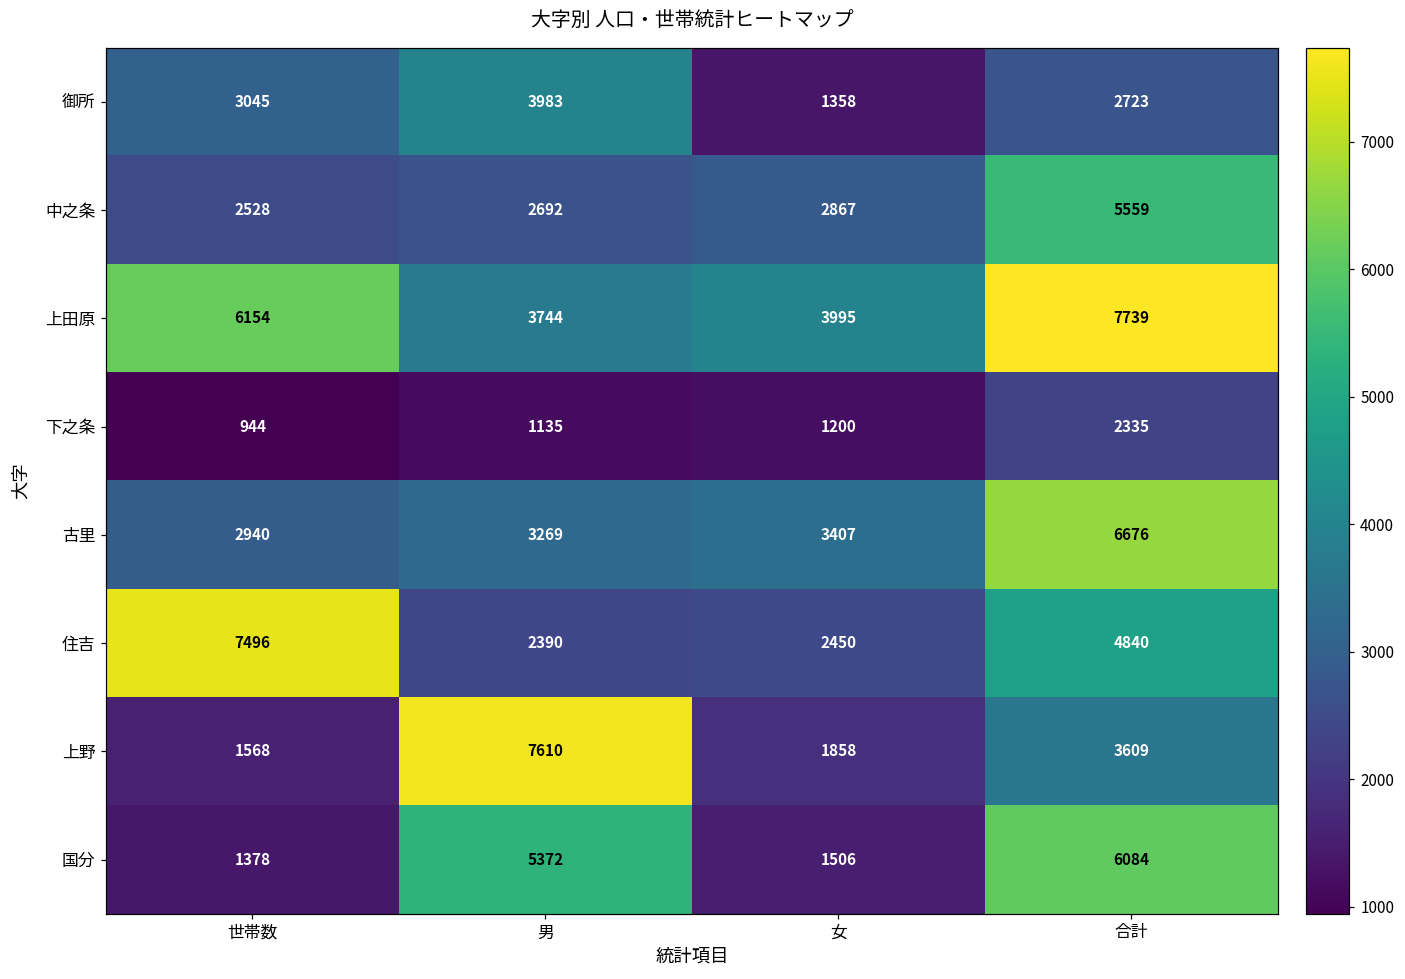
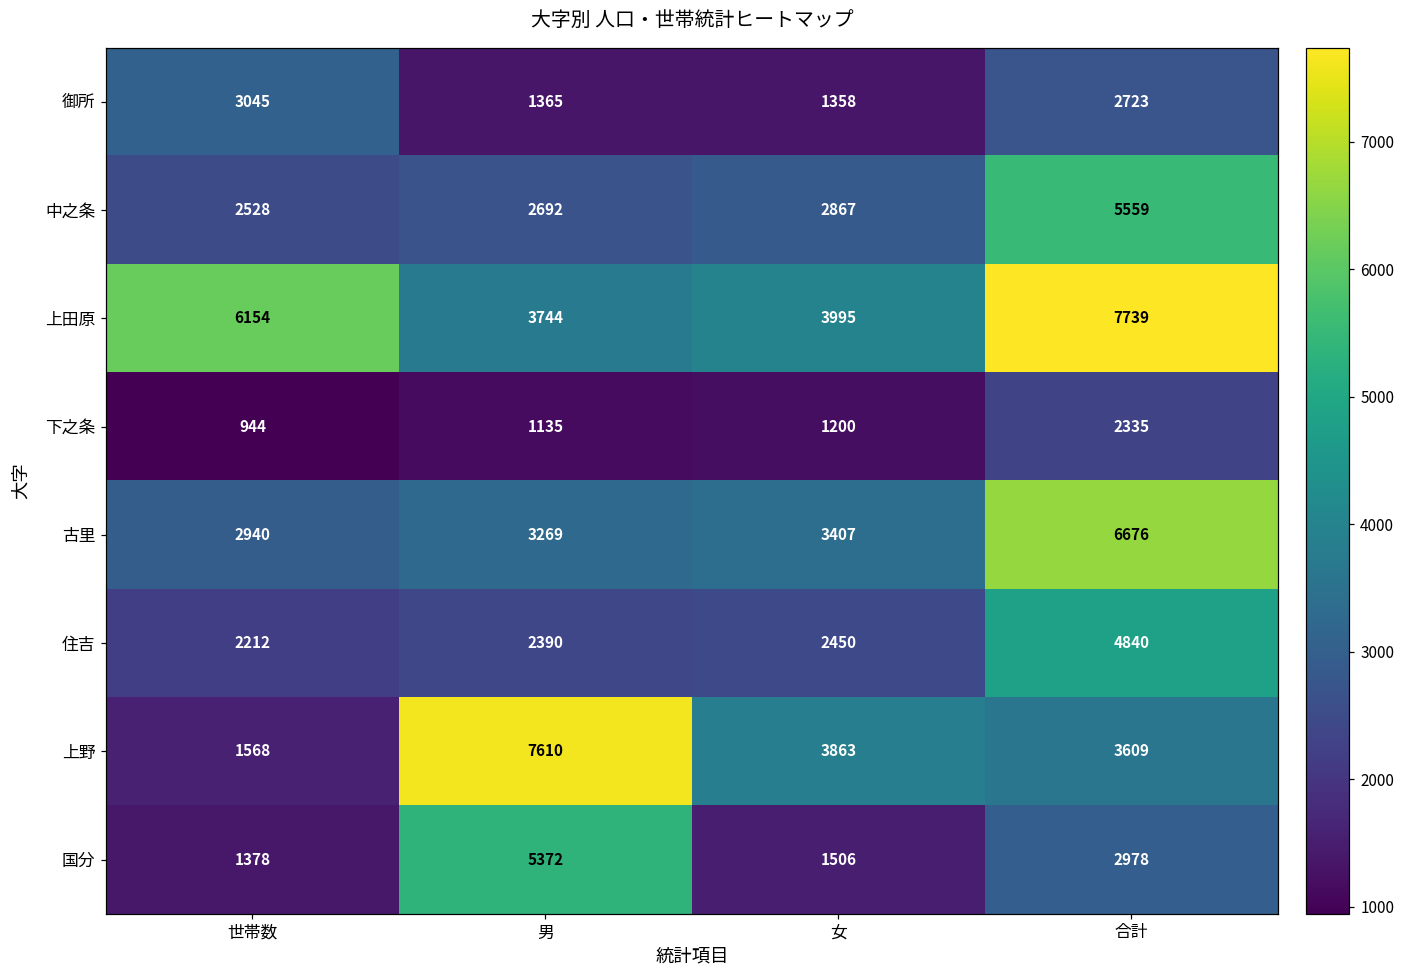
御所, 男: 3983 -> 1365
住吉, 世帯数: 7496 -> 2212
上野, 女: 1858 -> 3863
国分, 合計: 6084 -> 2978
